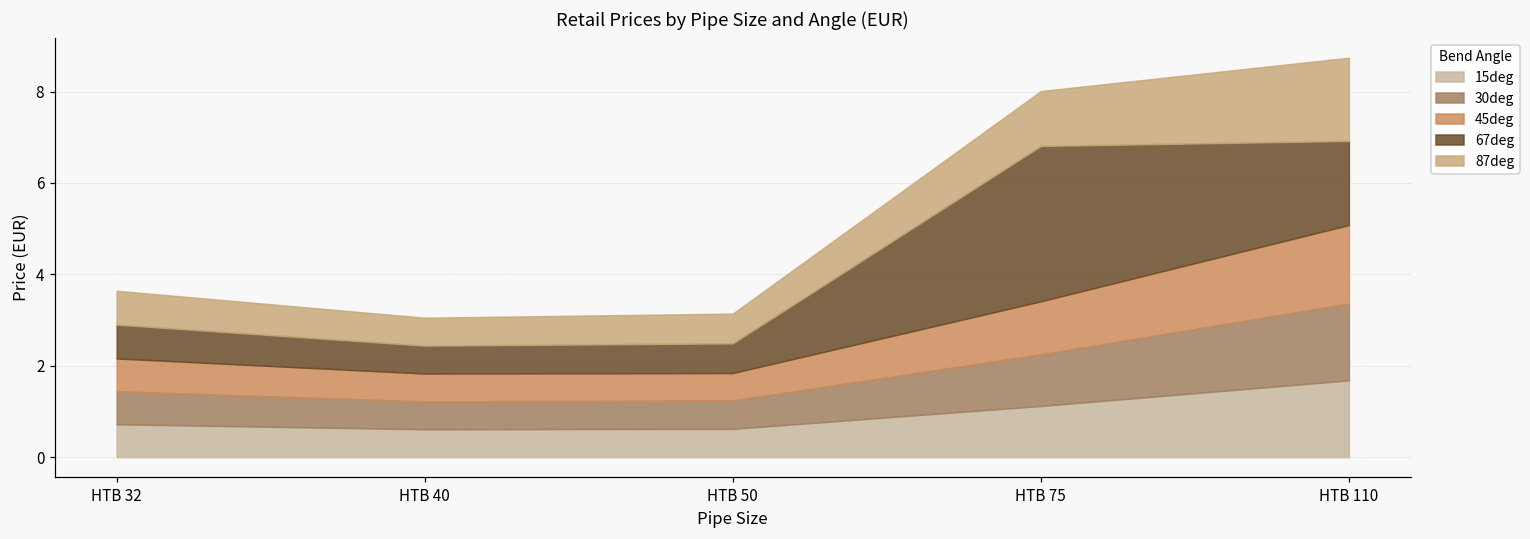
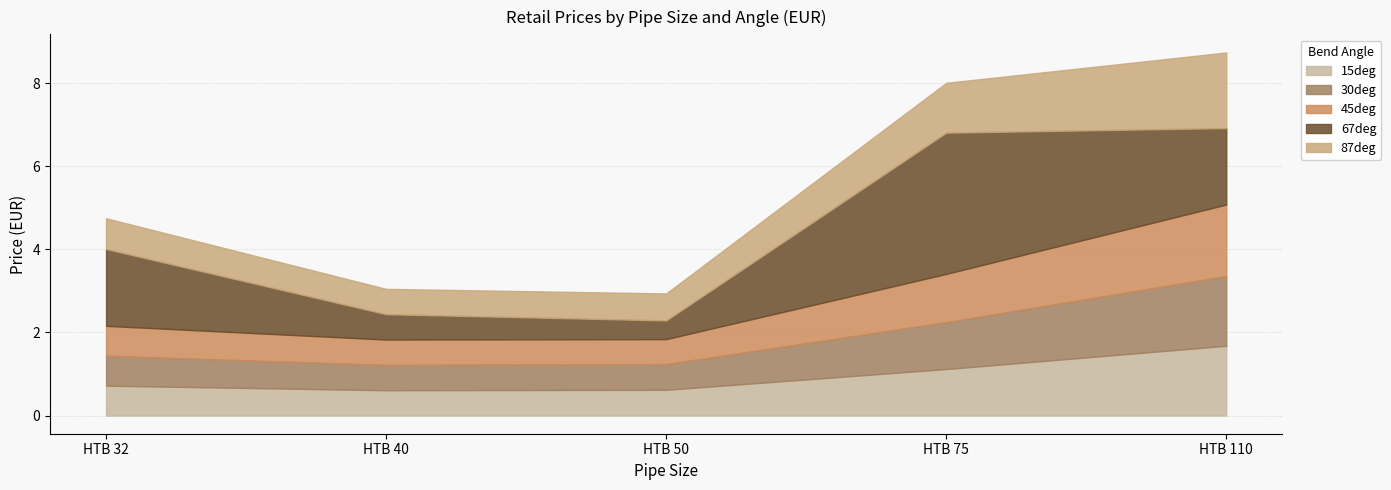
67deg, HTB 32: 0.7 -> 1.8
67deg, HTB 50: 0.6 -> 0.5
